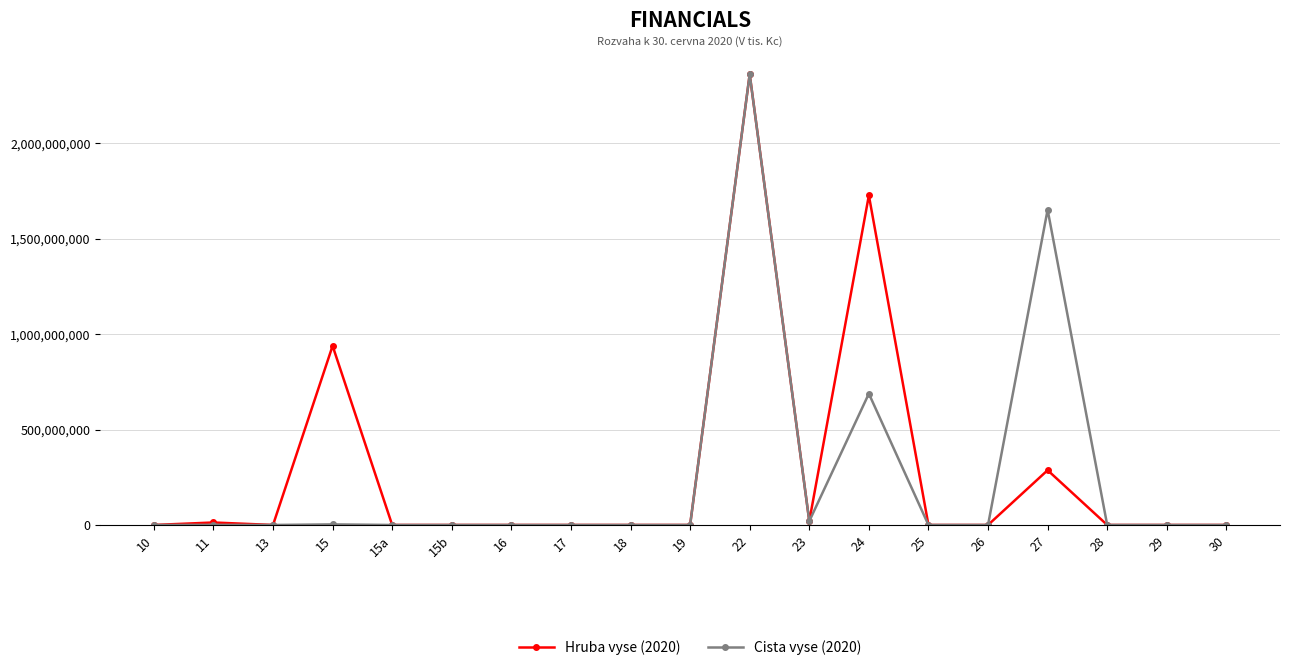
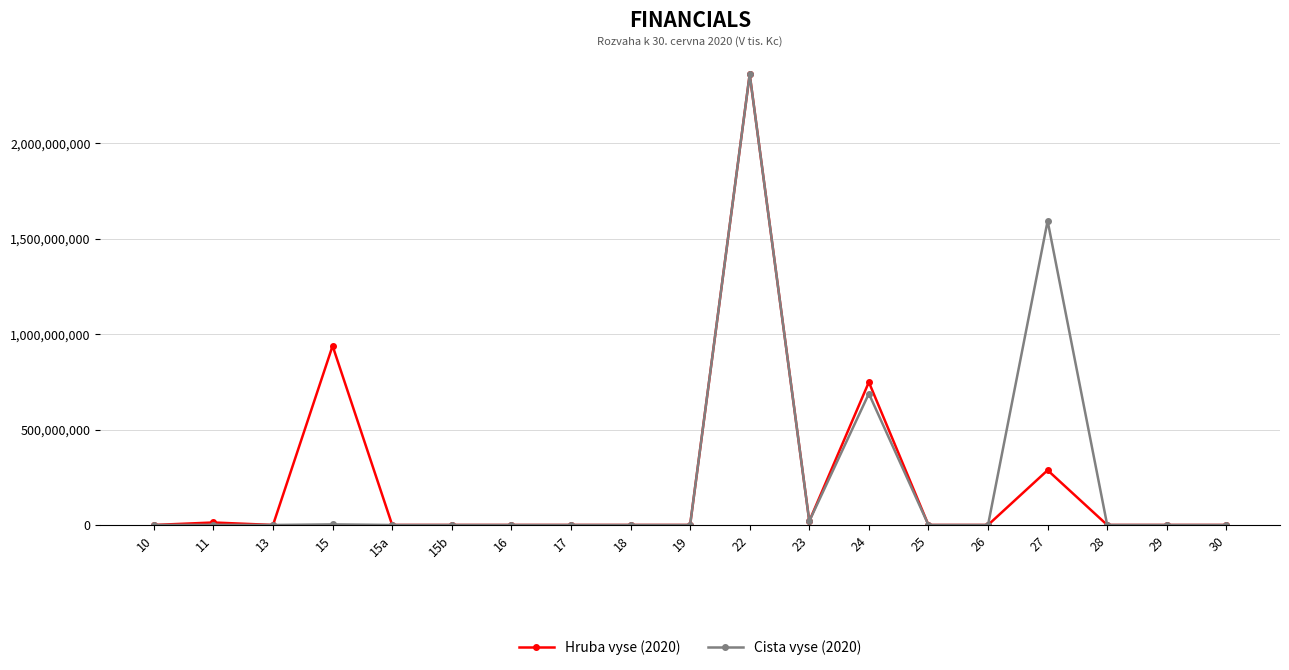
Hruba vyse (2020), 24: 1,730,000,000 -> 750,000,000
Cista vyse (2020), 27: 1,650,000,000 -> 1,590,000,000
